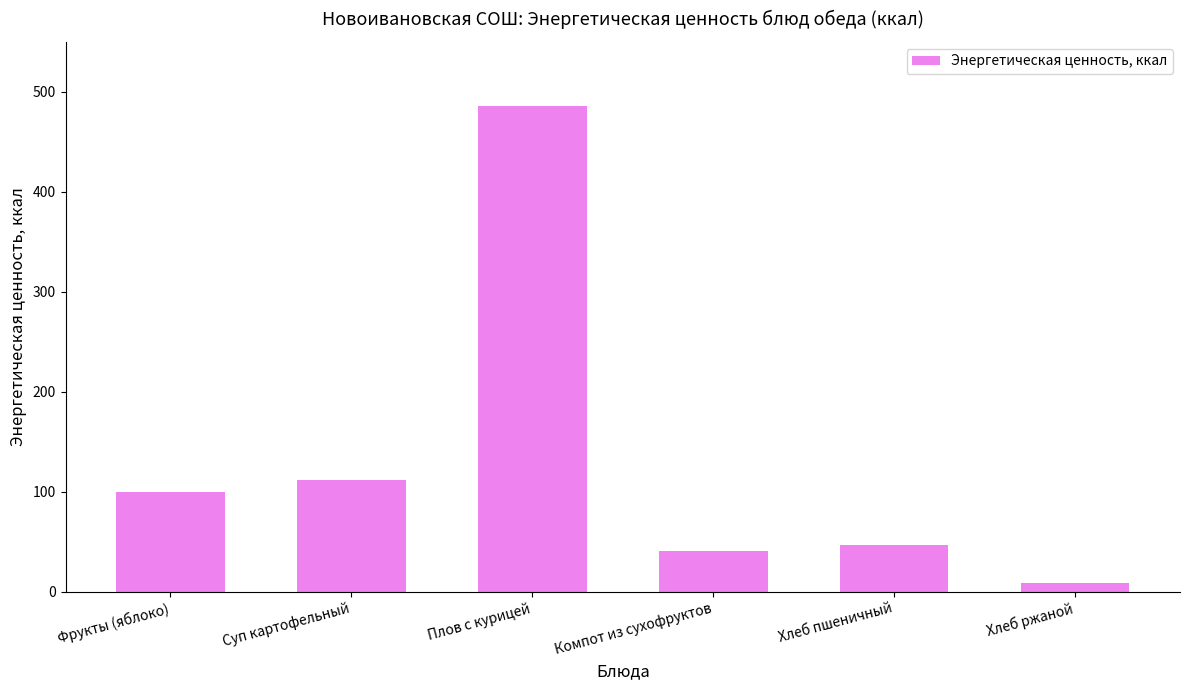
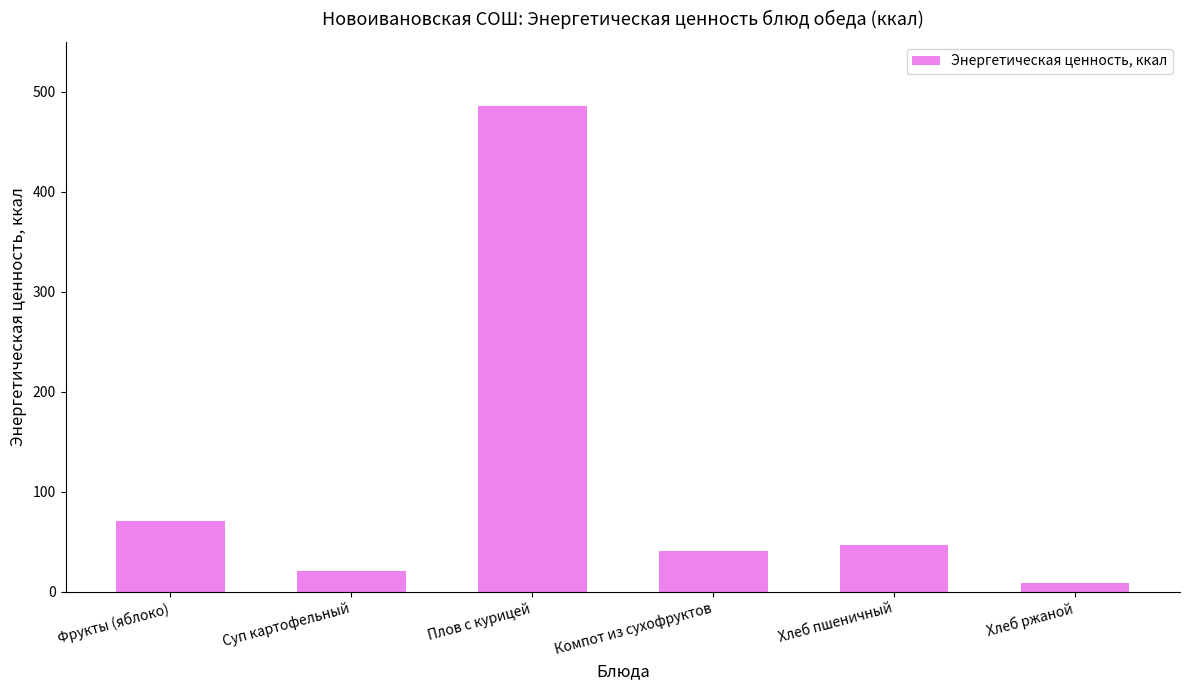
Фрукты (яблоко): 100 -> 70
Суп картофельный: 110 -> 20
